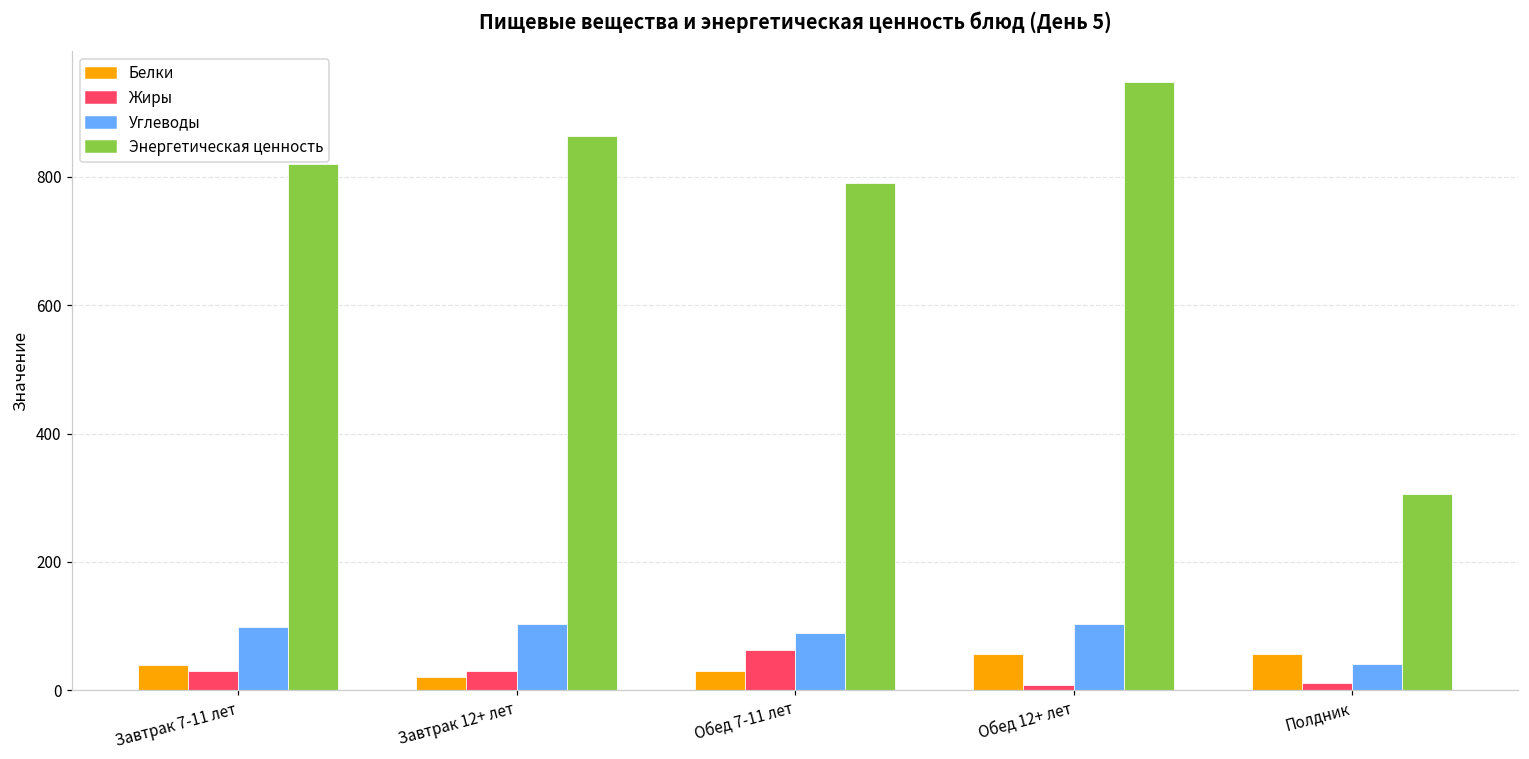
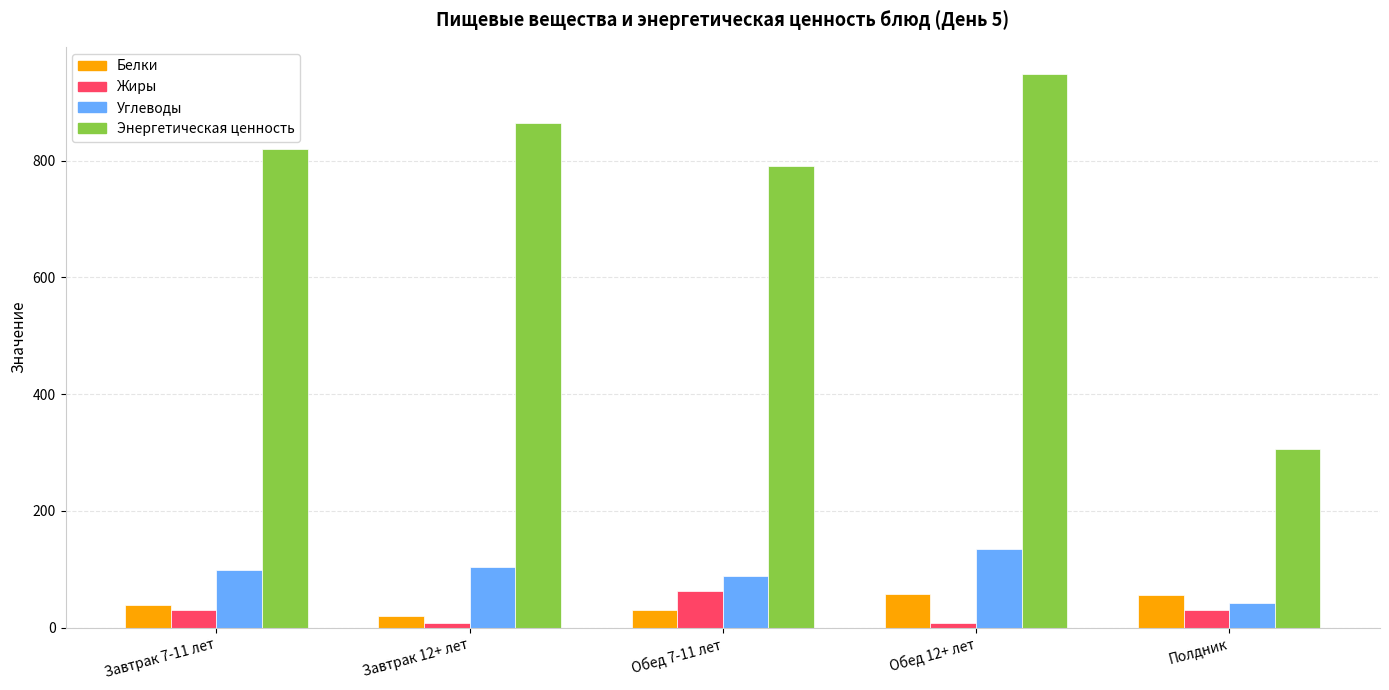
Жиры, Завтрак 12+ лет: 30 -> 10
Углеводы, Обед 12+ лет: 100 -> 130
Жиры, Полдник: 10 -> 30
